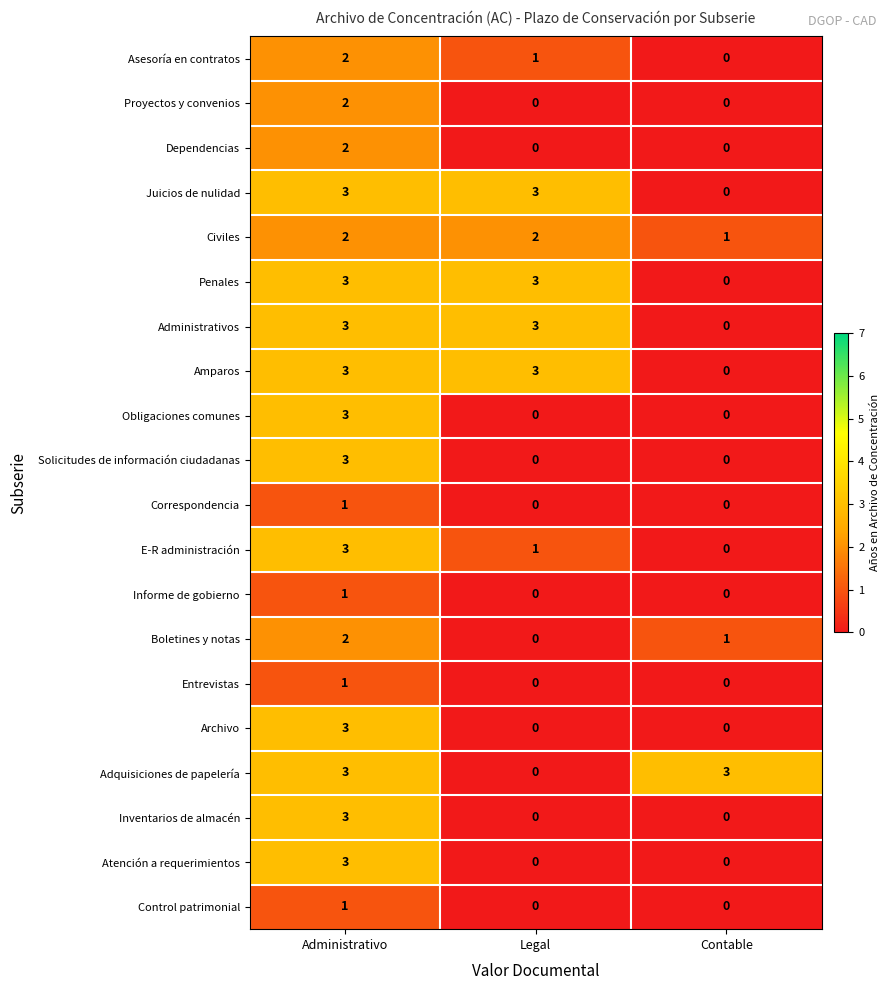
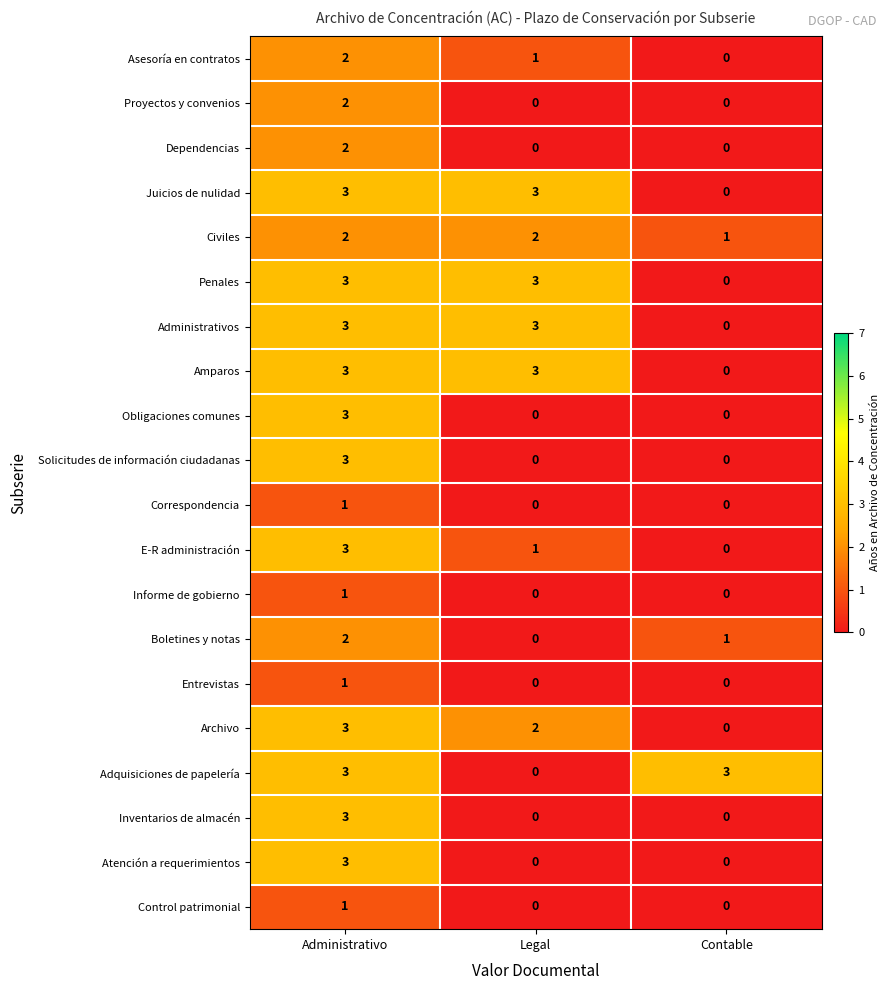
Archivo, Legal: 0 -> 2
